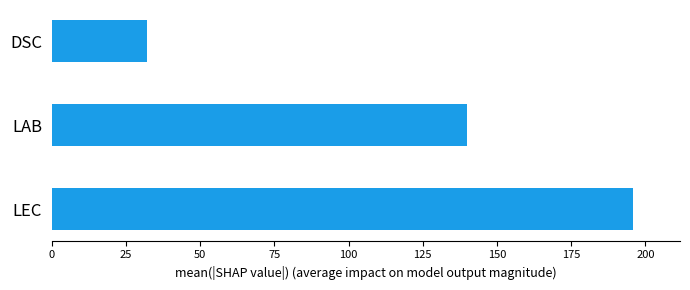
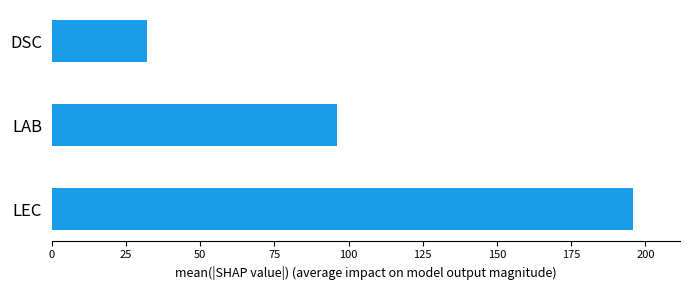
LAB: 140 -> 96
